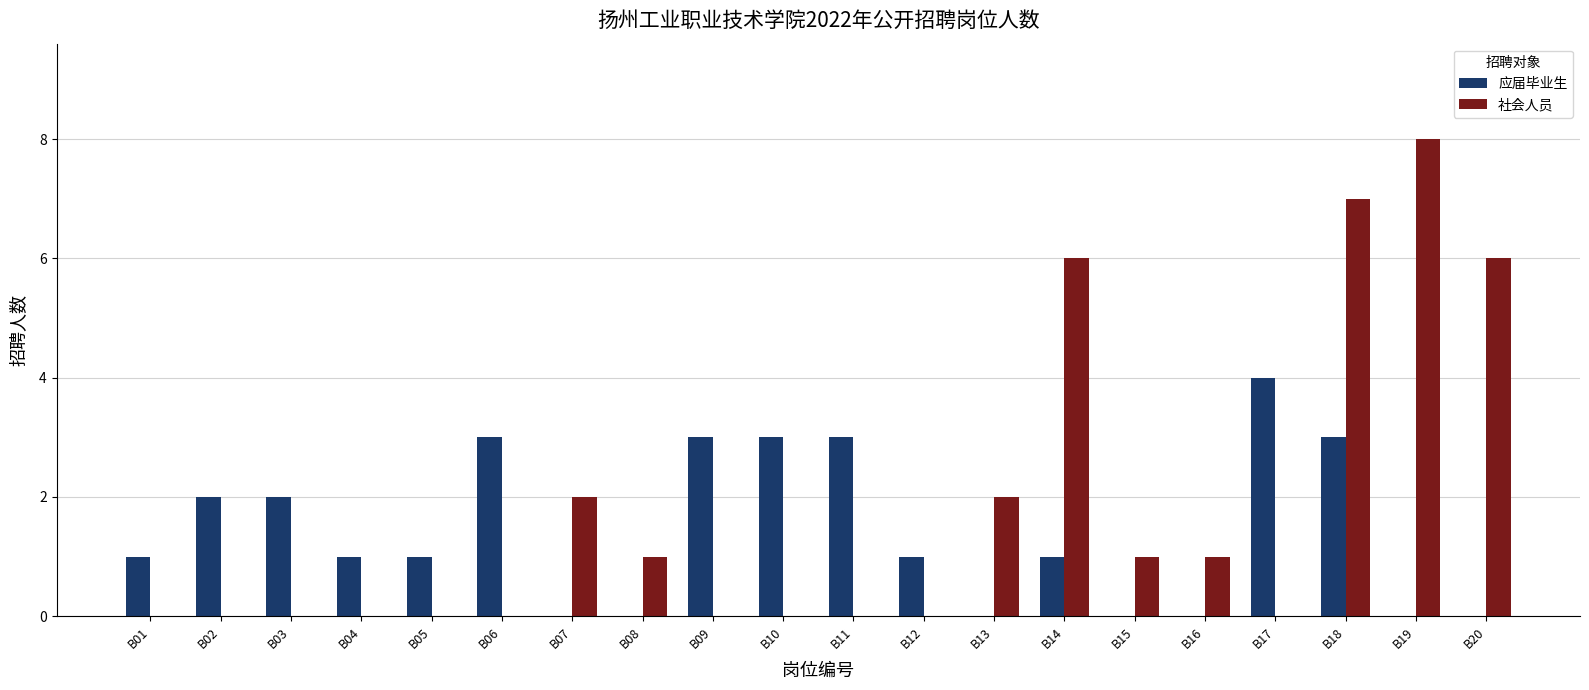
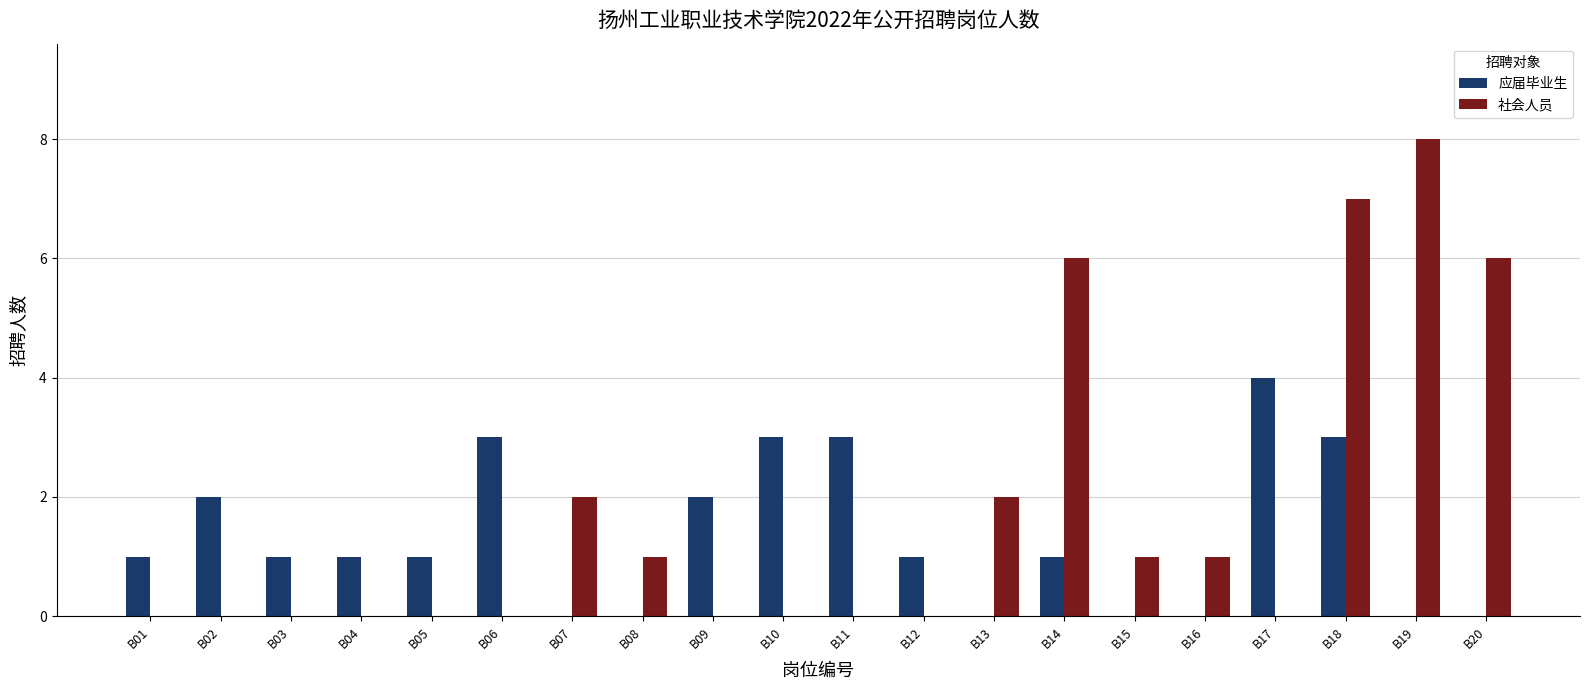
应届毕业生, B03: 2 -> 1
应届毕业生, B09: 3 -> 2
